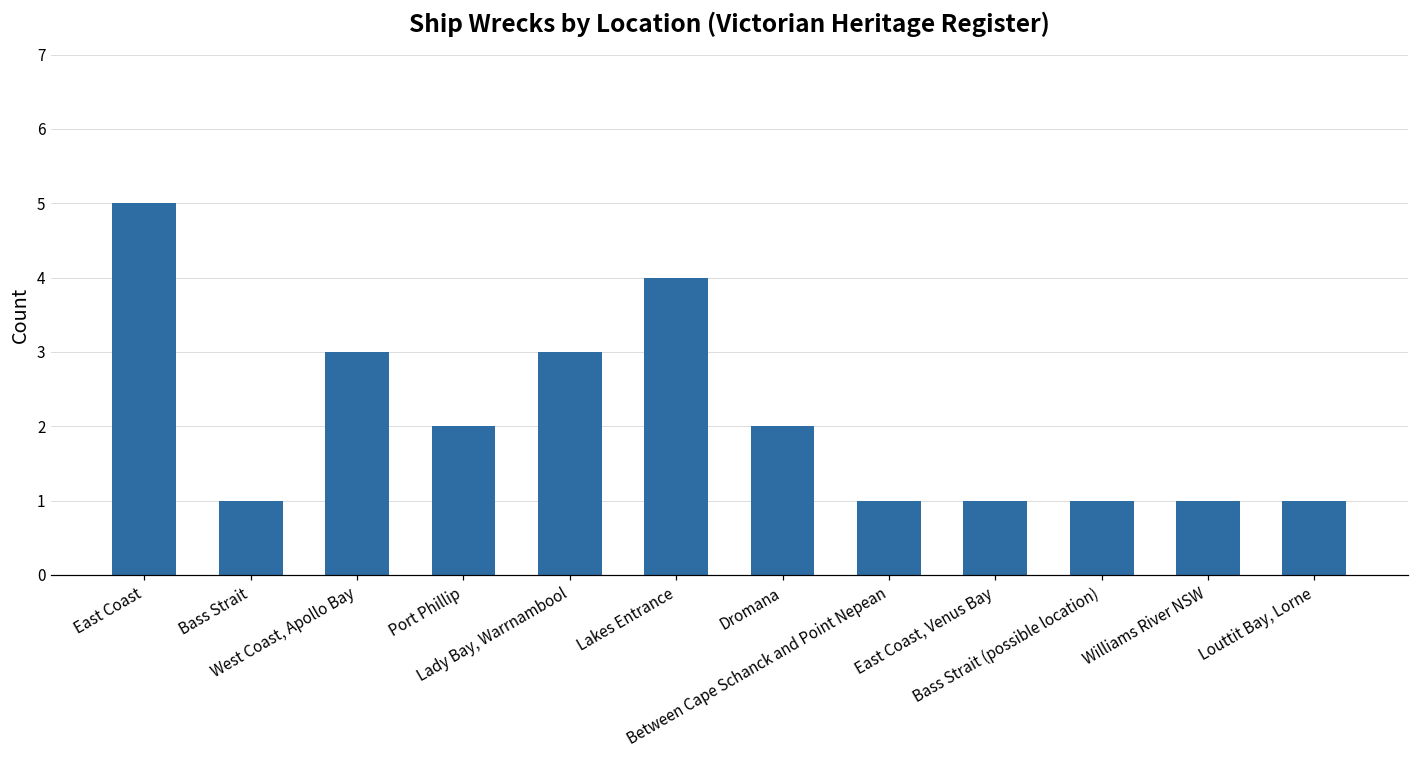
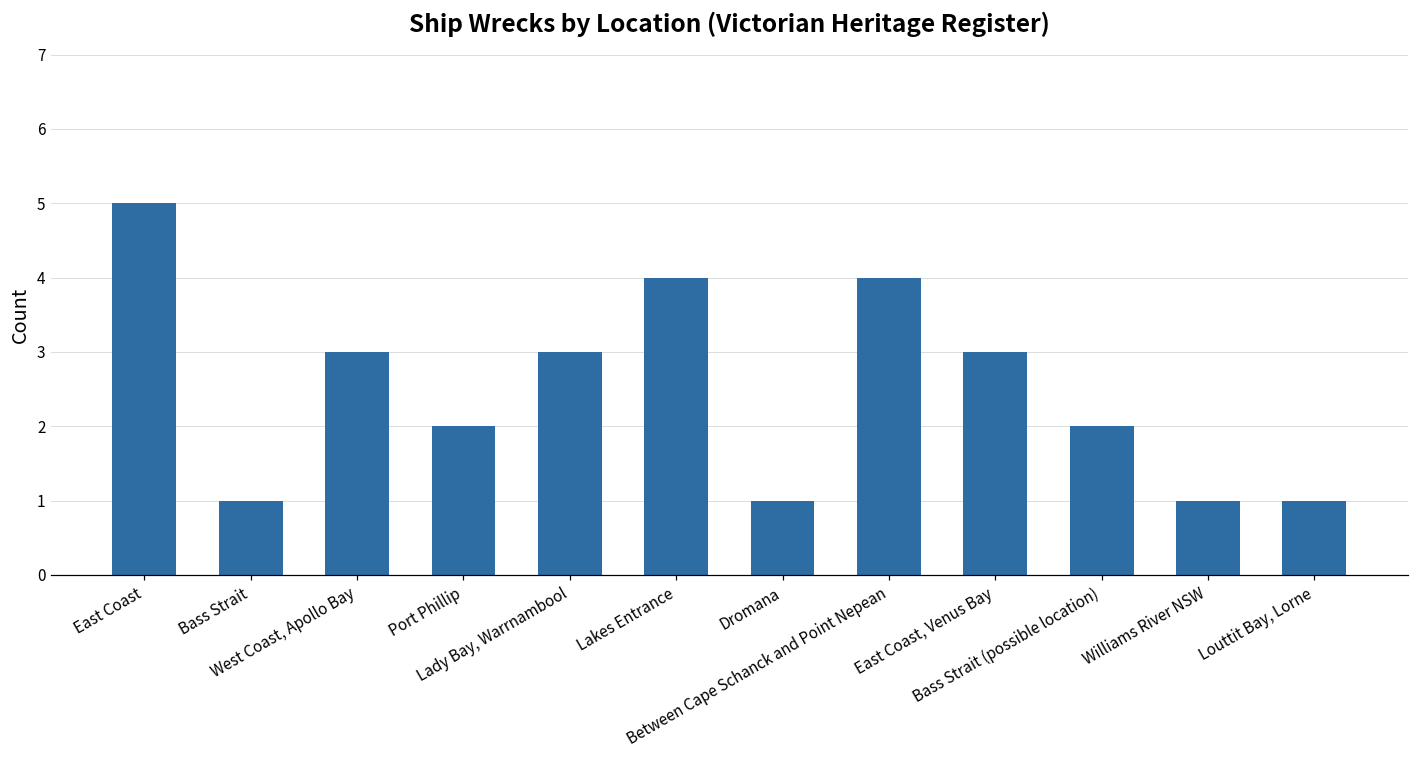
Dromana: 2 -> 1
Between Cape Schanck and Point Nepean: 1 -> 4
East Coast, Venus Bay: 1 -> 3
Bass Strait (possible location): 1 -> 2
